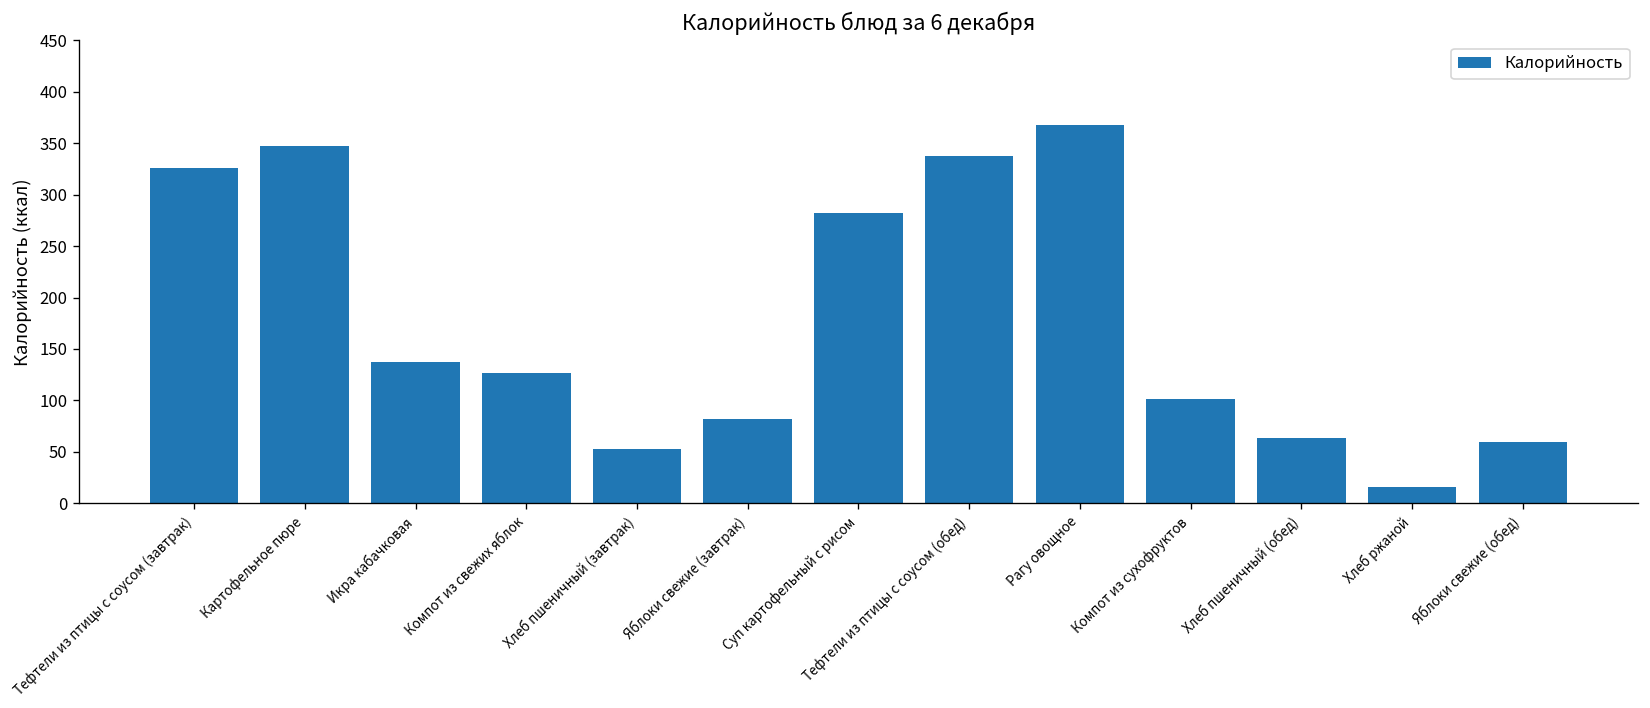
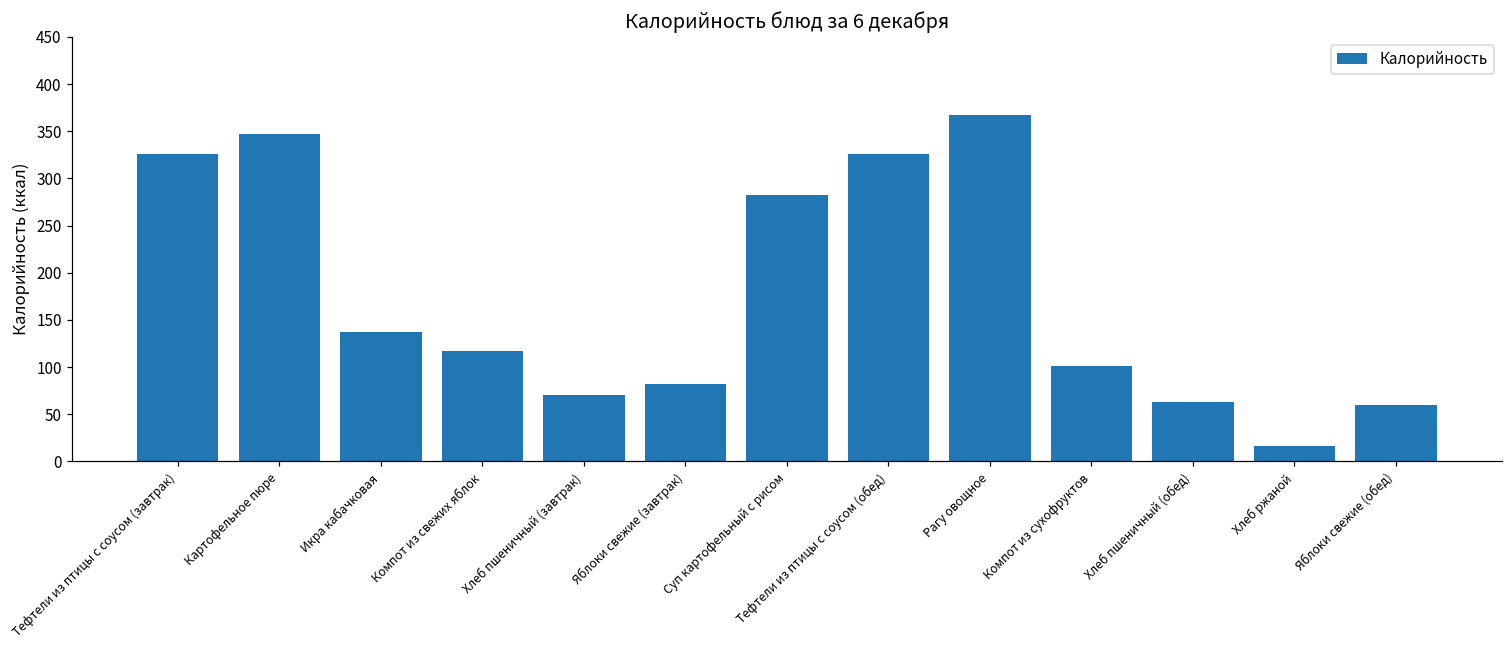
Компот из свежих яблок: 130 -> 120
Хлеб пшеничный (завтрак): 50 -> 70
Тефтели из птицы с соусом (обед): 340 -> 330
